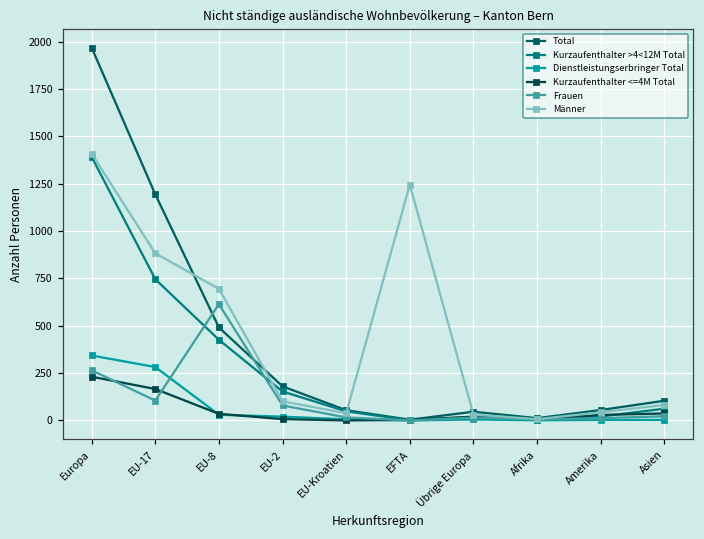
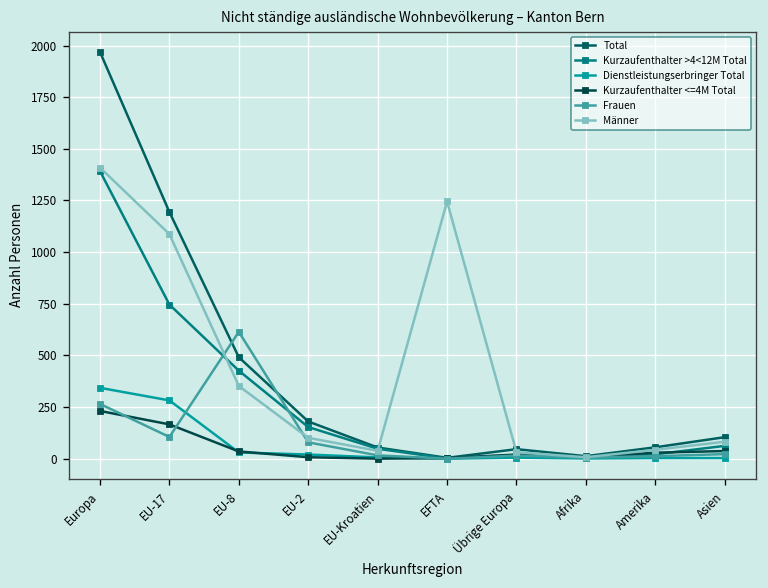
Männer, EU-17: 880 -> 1090
Männer, EU-8: 700 -> 350
